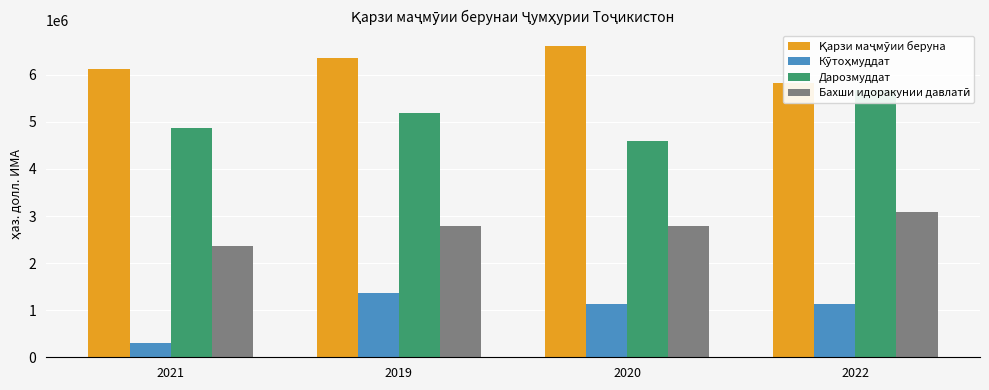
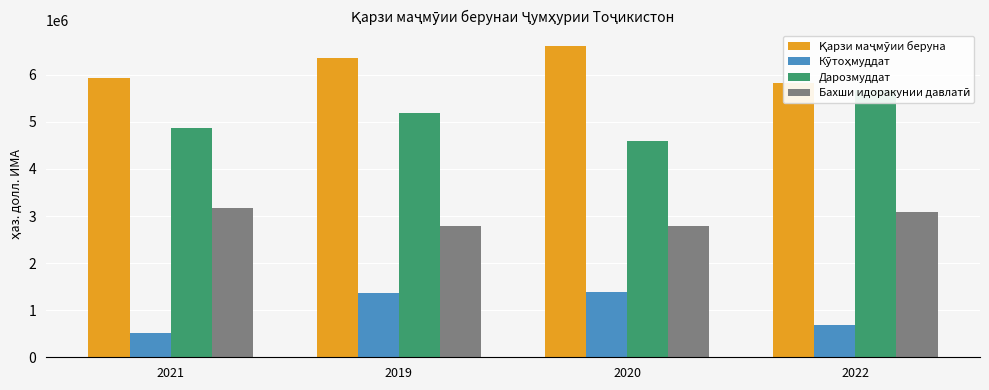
Қарзи маҷмӯии беруна, 2021: 6100000 -> 5900000
Кӯтоҳмуддат, 2021: 300000 -> 500000
Бахши идоракунии давлатӣ, 2021: 2400000 -> 3200000
Кӯтоҳмуддат, 2020: 1100000 -> 1400000
Кӯтоҳмуддат, 2022: 1100000 -> 700000
